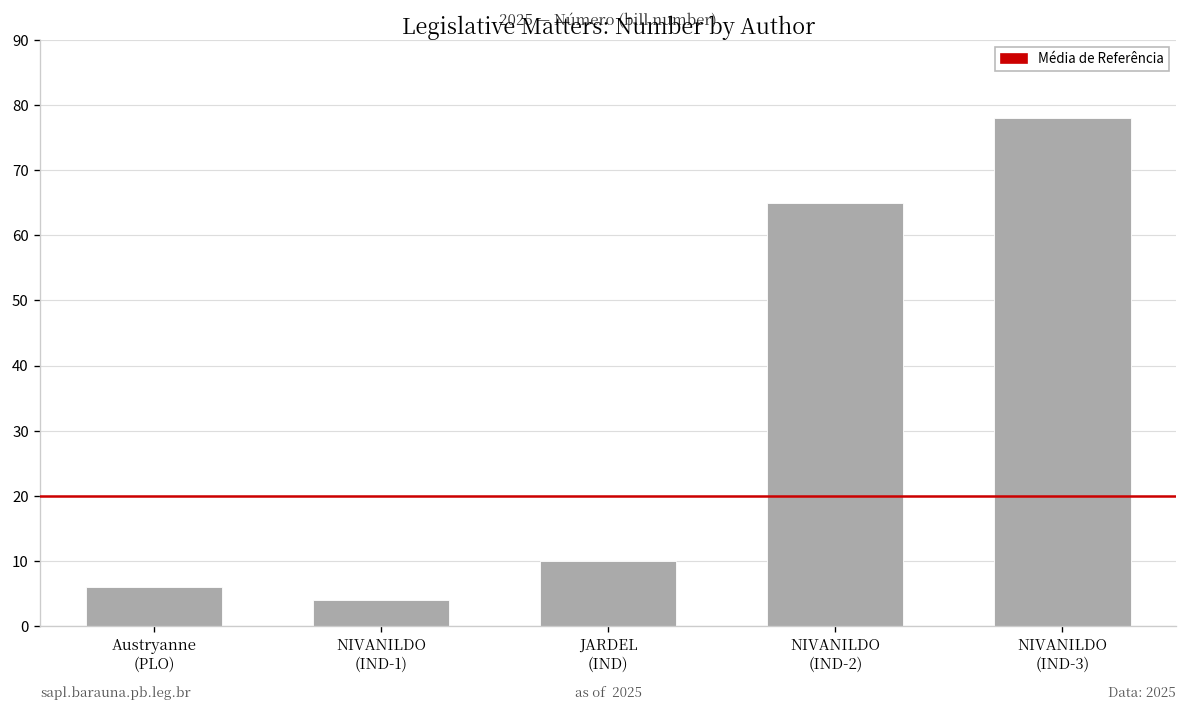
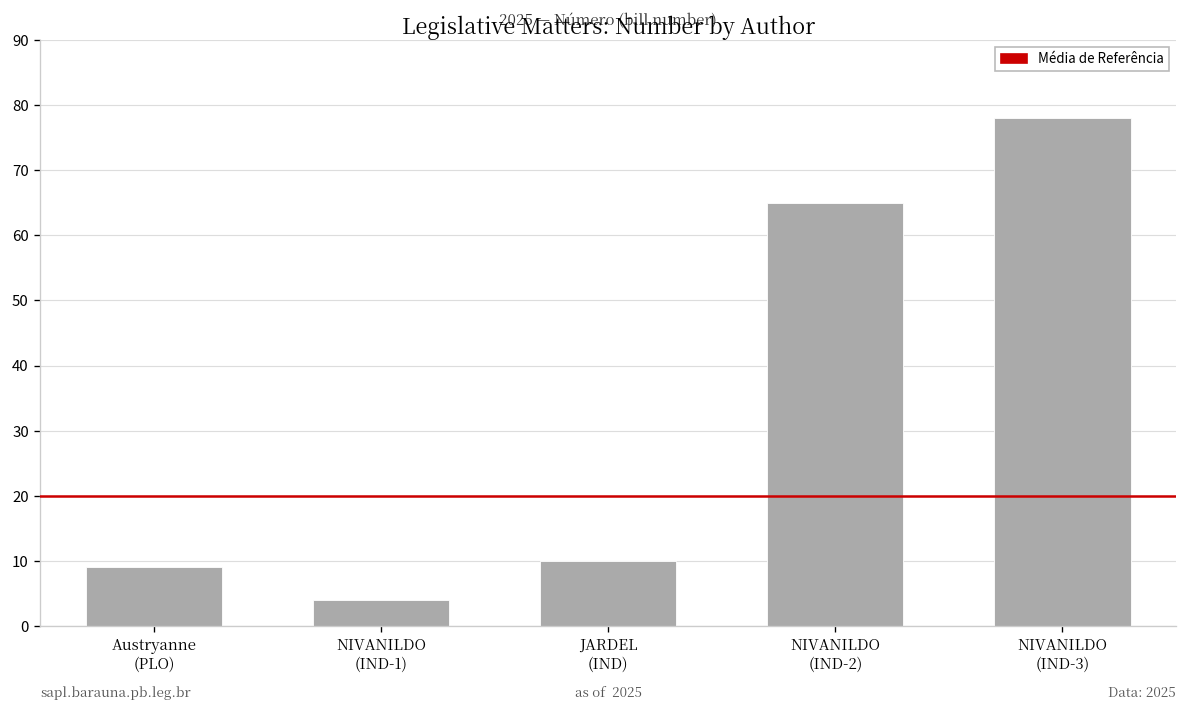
Austryanne (PLO): 6 -> 9
